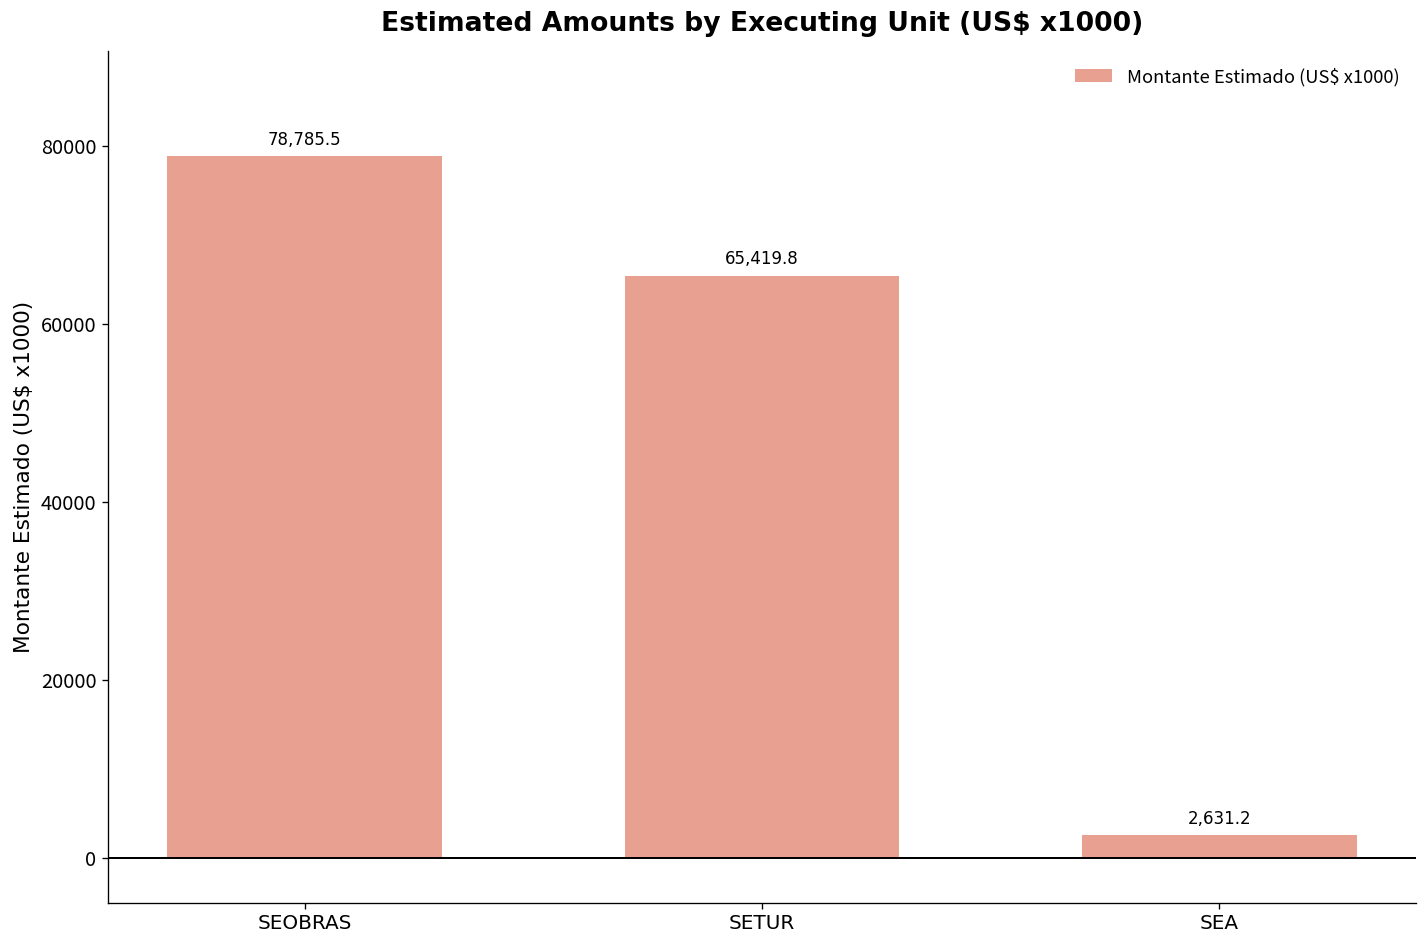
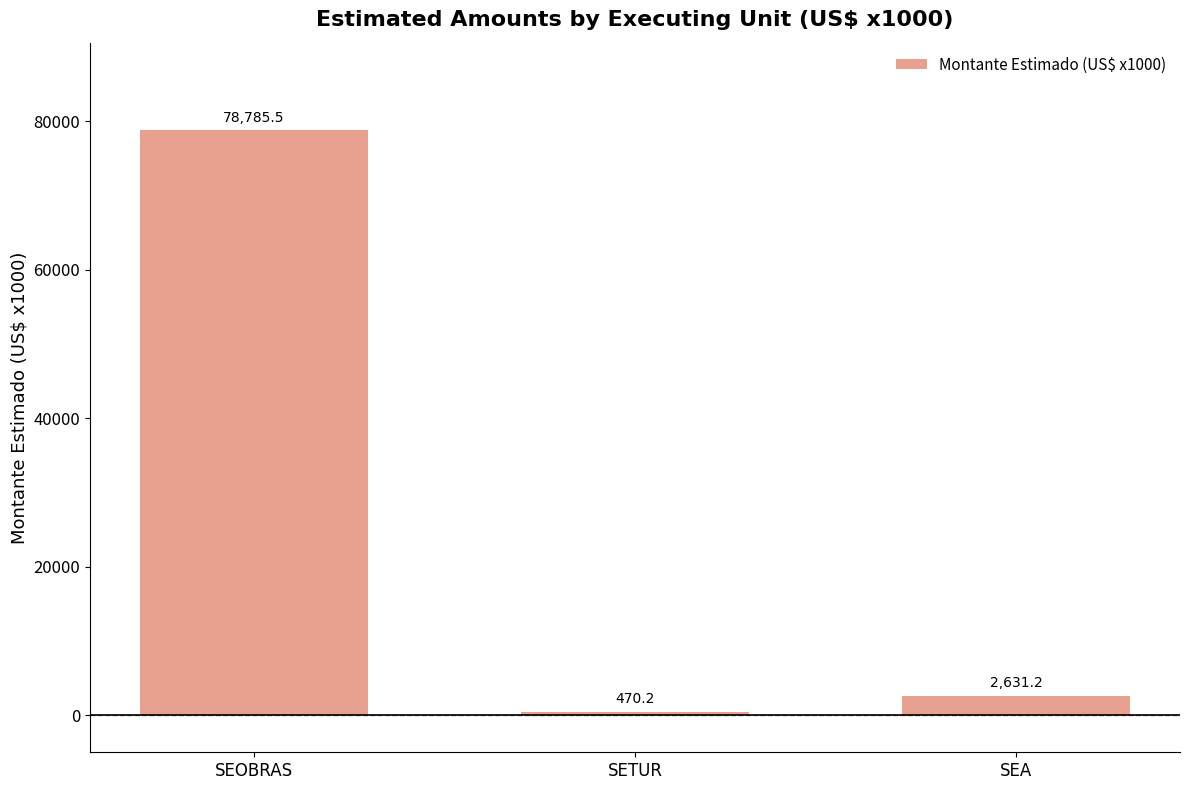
SETUR: 65,419.8 -> 470.2
